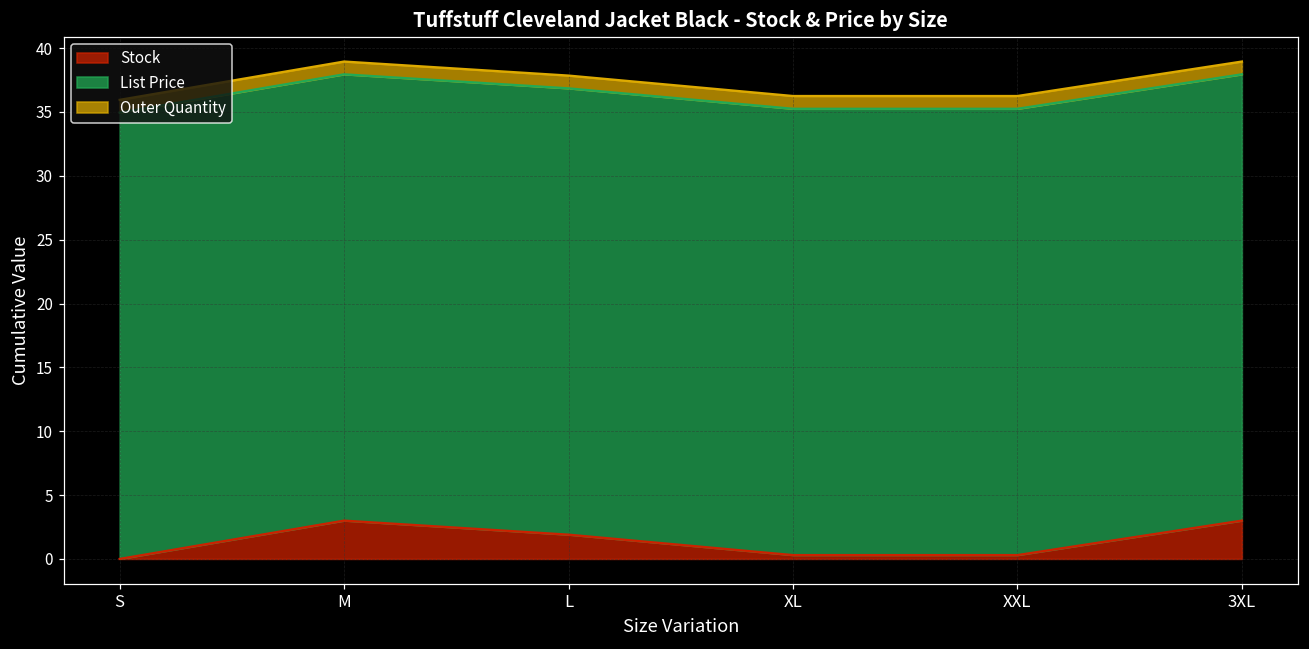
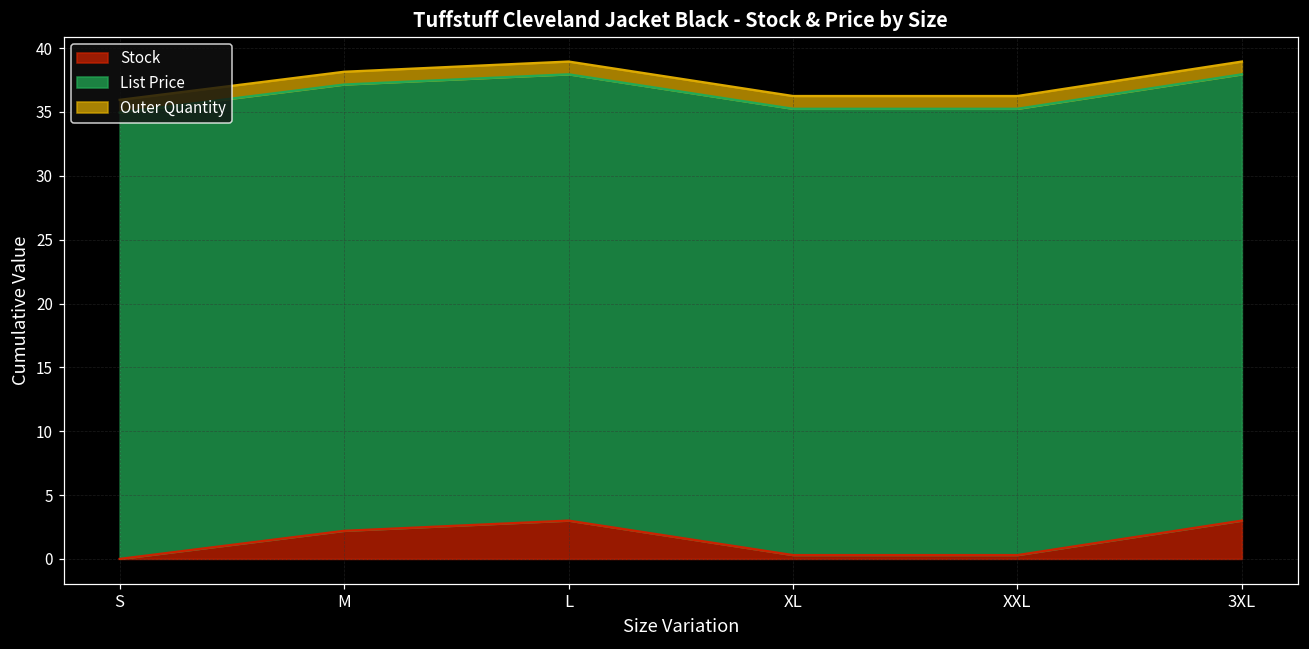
Stock, M: 3.0 -> 2.2
Stock, L: 1.9 -> 3.0
